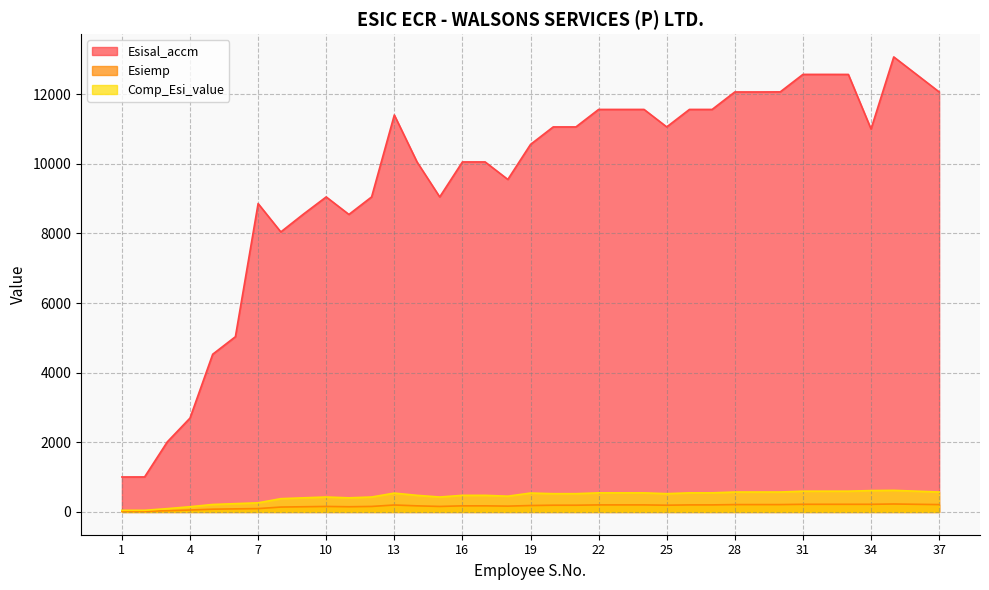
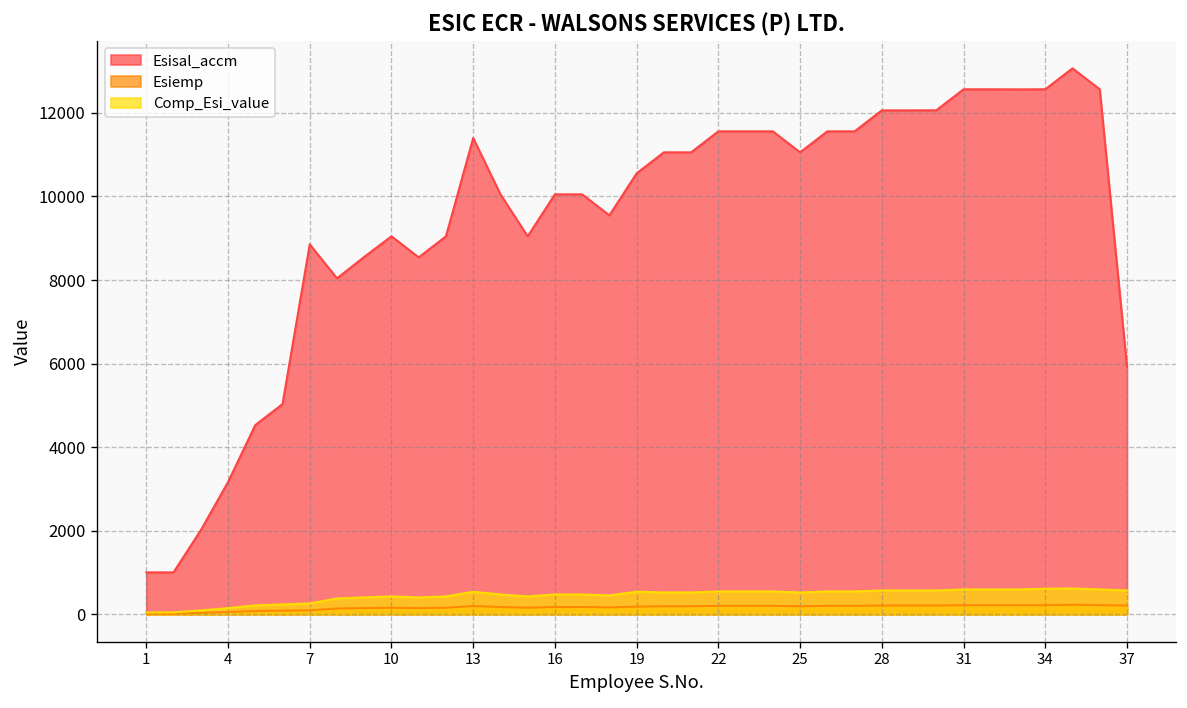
Esisal_accm, 4: 2700 -> 3200
Esisal_accm, 34: 11000 -> 12600
Esisal_accm, 37: 12100 -> 5900
